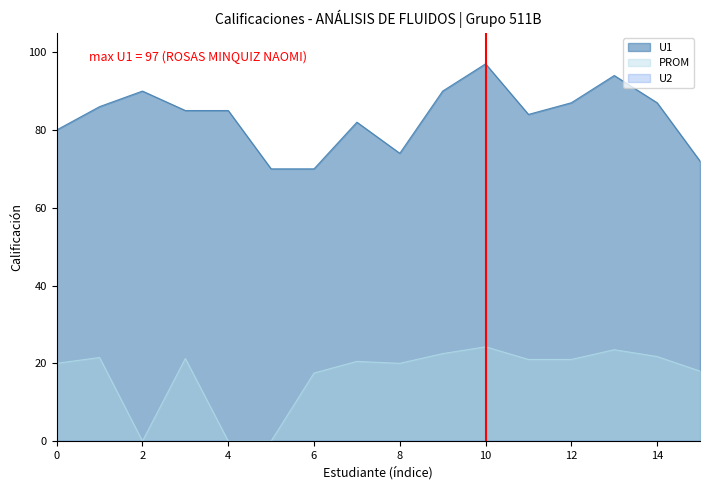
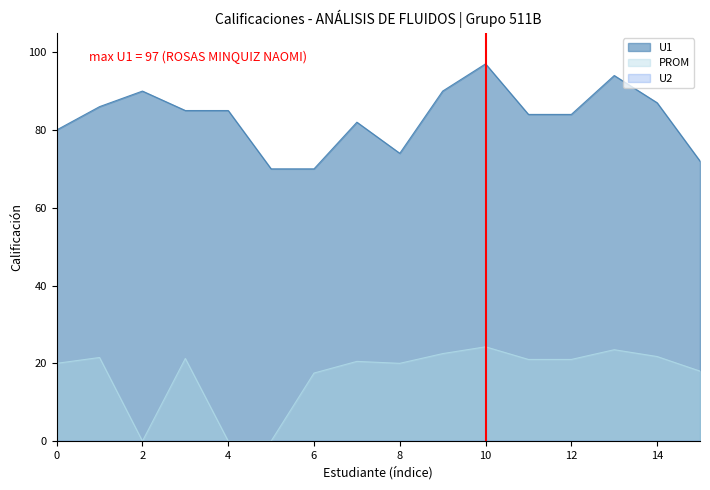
U1, 12: 87 -> 84
